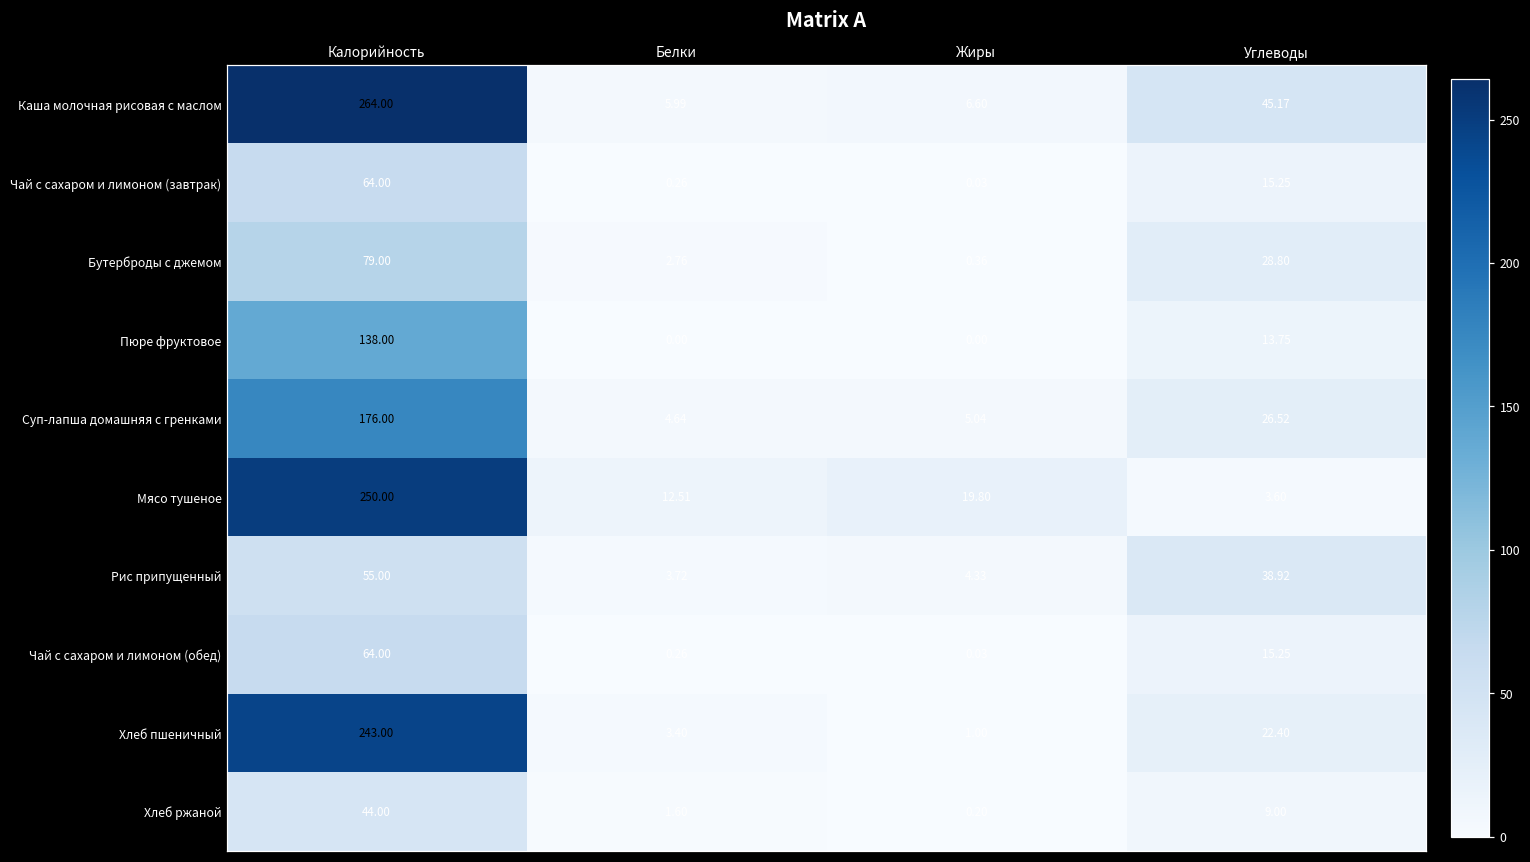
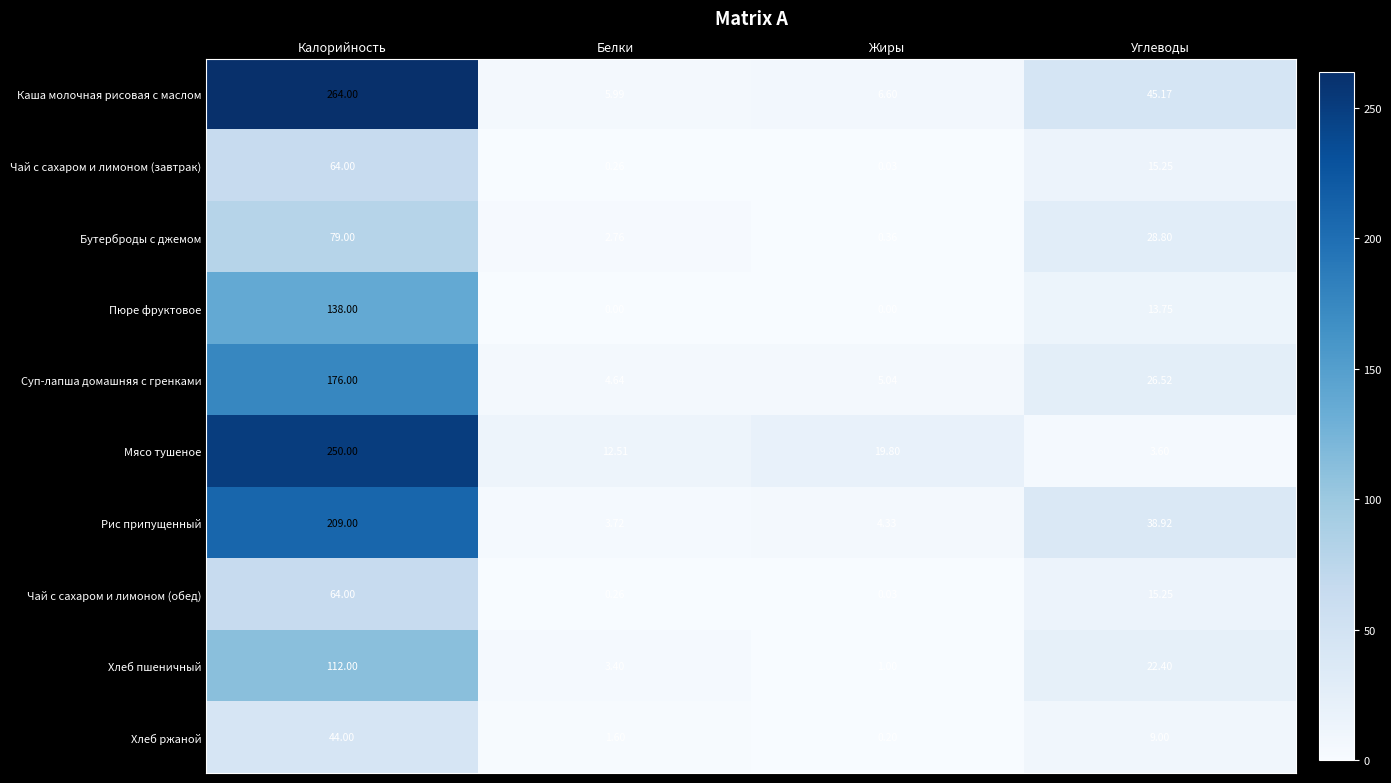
Рис припущенный, Калорийность: 55.00 -> 209.00
Хлеб пшеничный, Калорийность: 243.00 -> 112.00
